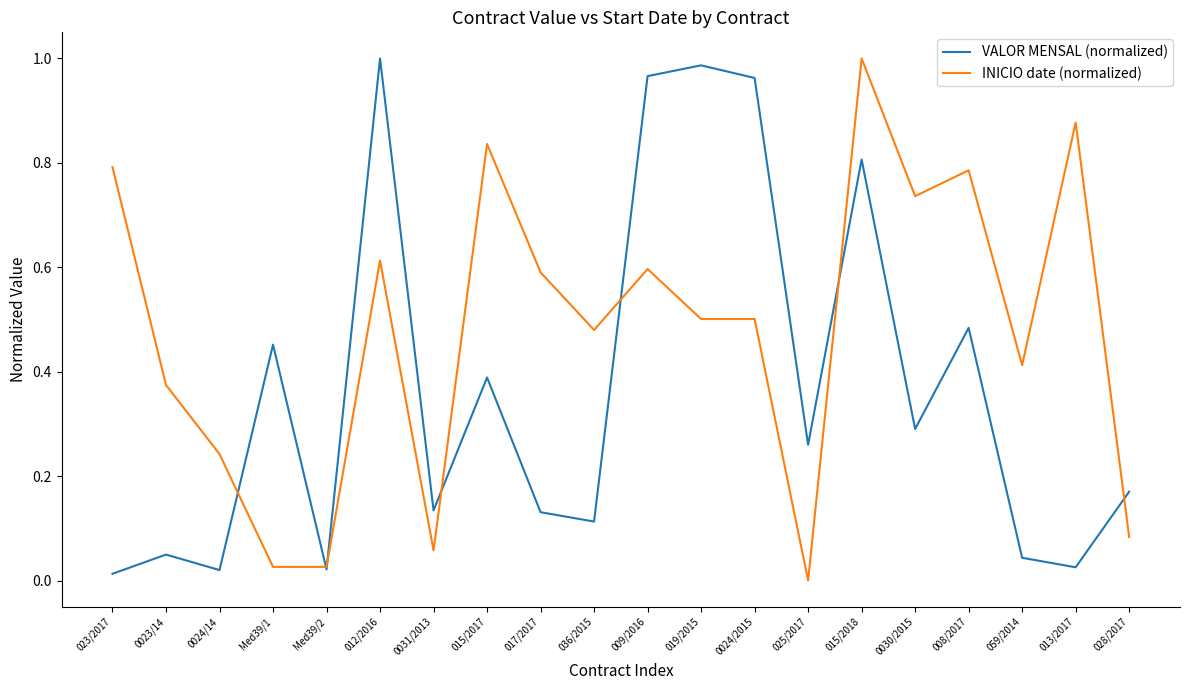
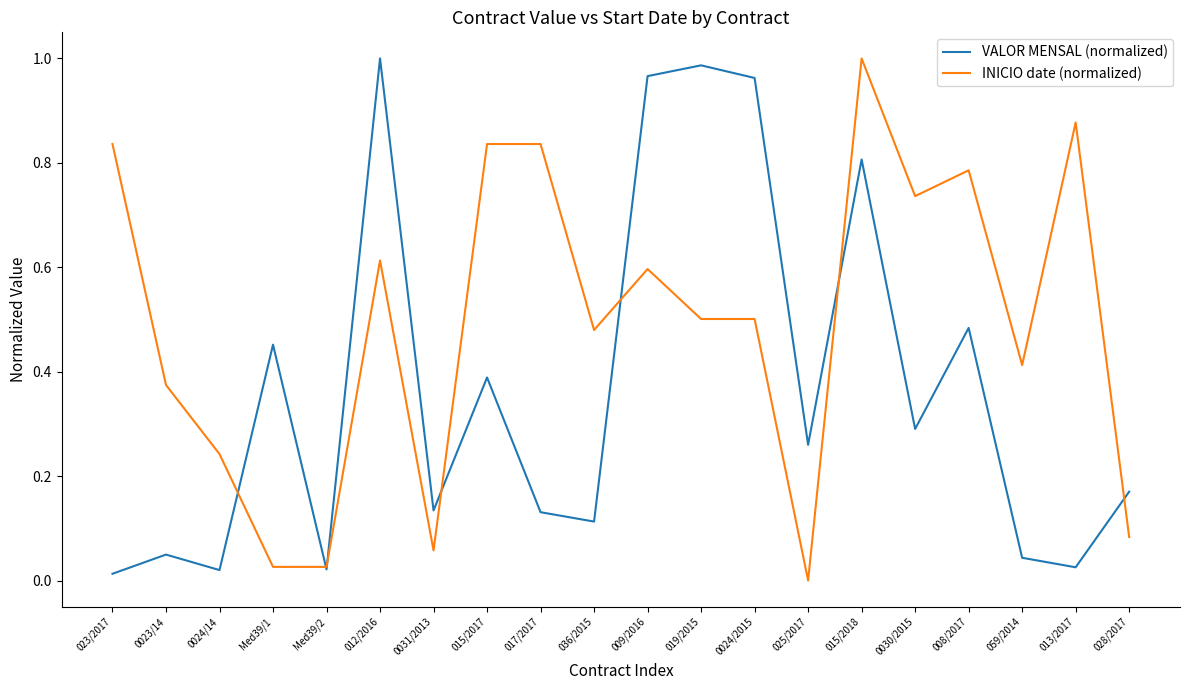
INICIO date (normalized), 023/2017: 0.79 -> 0.84
INICIO date (normalized), 017/2017: 0.59 -> 0.84
